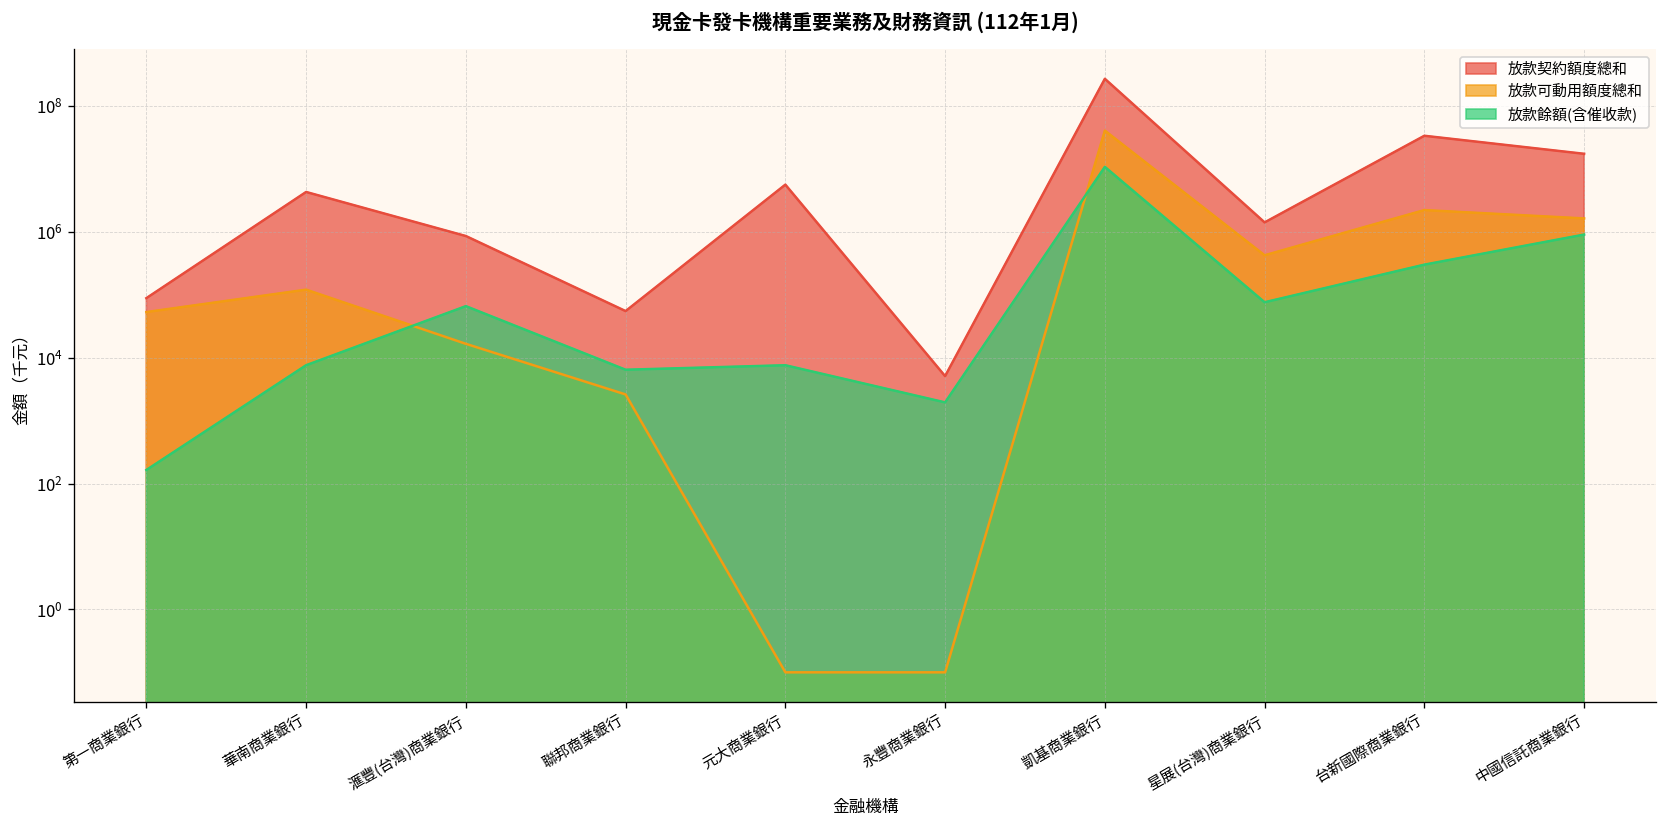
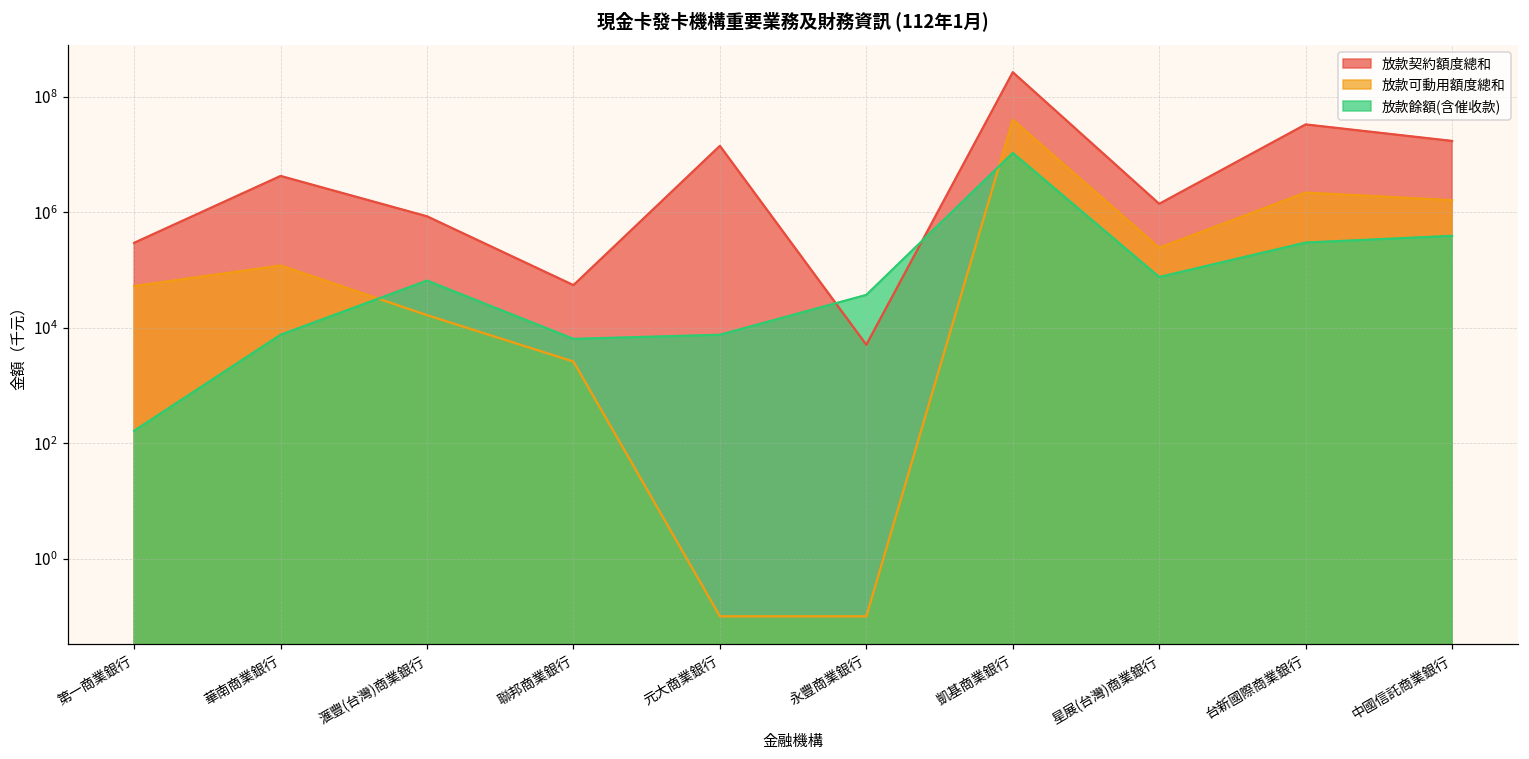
放款契約額度總和, 第一商業銀行: 90000 -> 300000
放款契約額度總和, 元大商業銀行: 6000000 -> 14000000
放款餘額(含催收款), 永豐商業銀行: 1900 -> 40000
放款可動用額度總和, 星展(台灣)商業銀行: 400000 -> 200000
放款餘額(含催收款), 中國信託商業銀行: 900000 -> 400000
